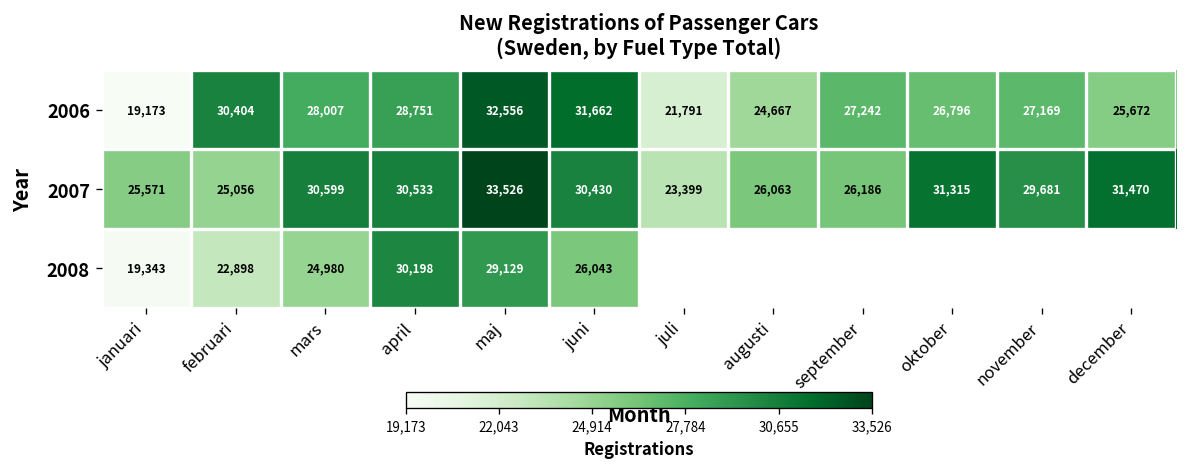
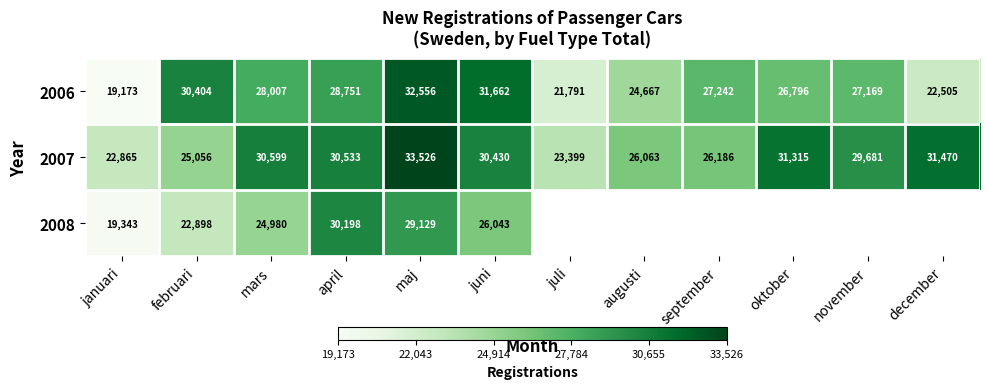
2006, december: 25,672 -> 22,505
2007, januari: 25,571 -> 22,865
